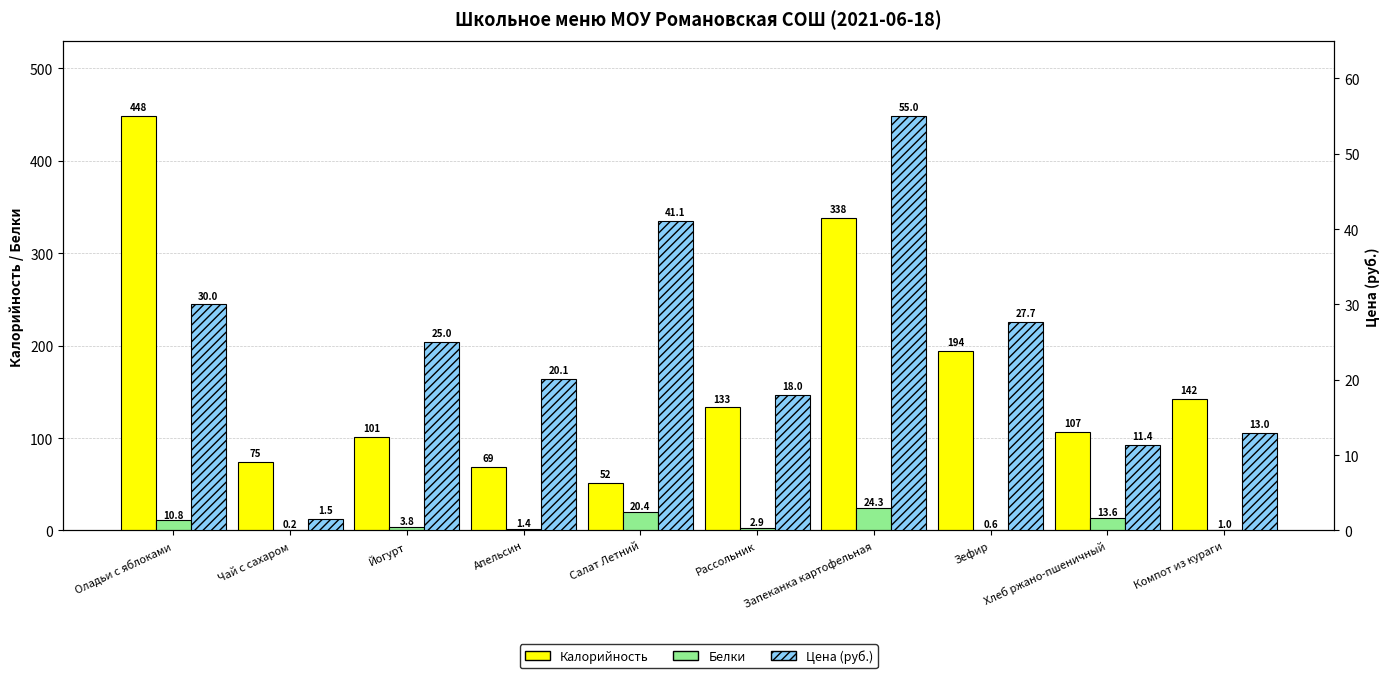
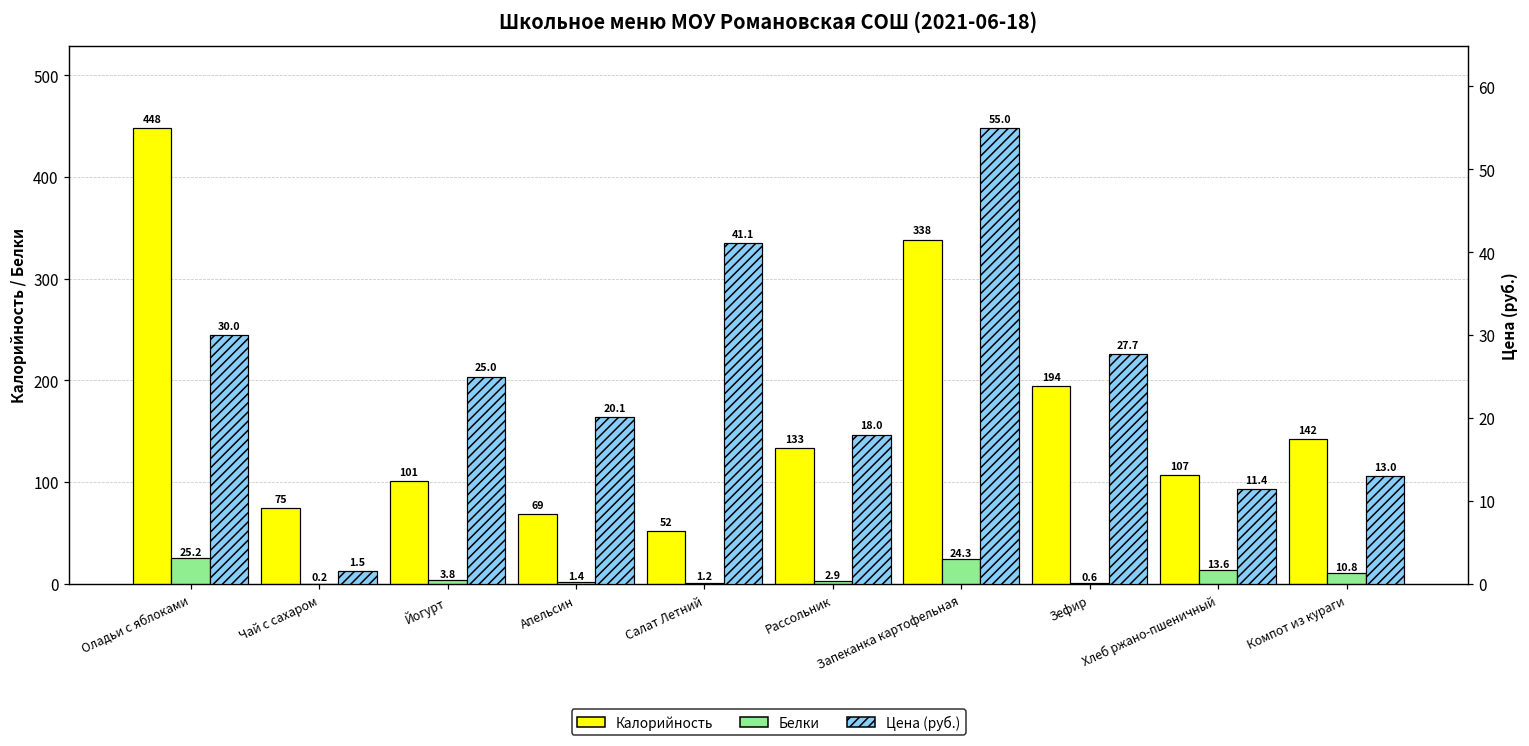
Белки, Оладьи с яблоками: 10.8 -> 25.2
Белки, Салат Летний: 20.4 -> 1.2
Белки, Компот из кураги: 1.0 -> 10.8
